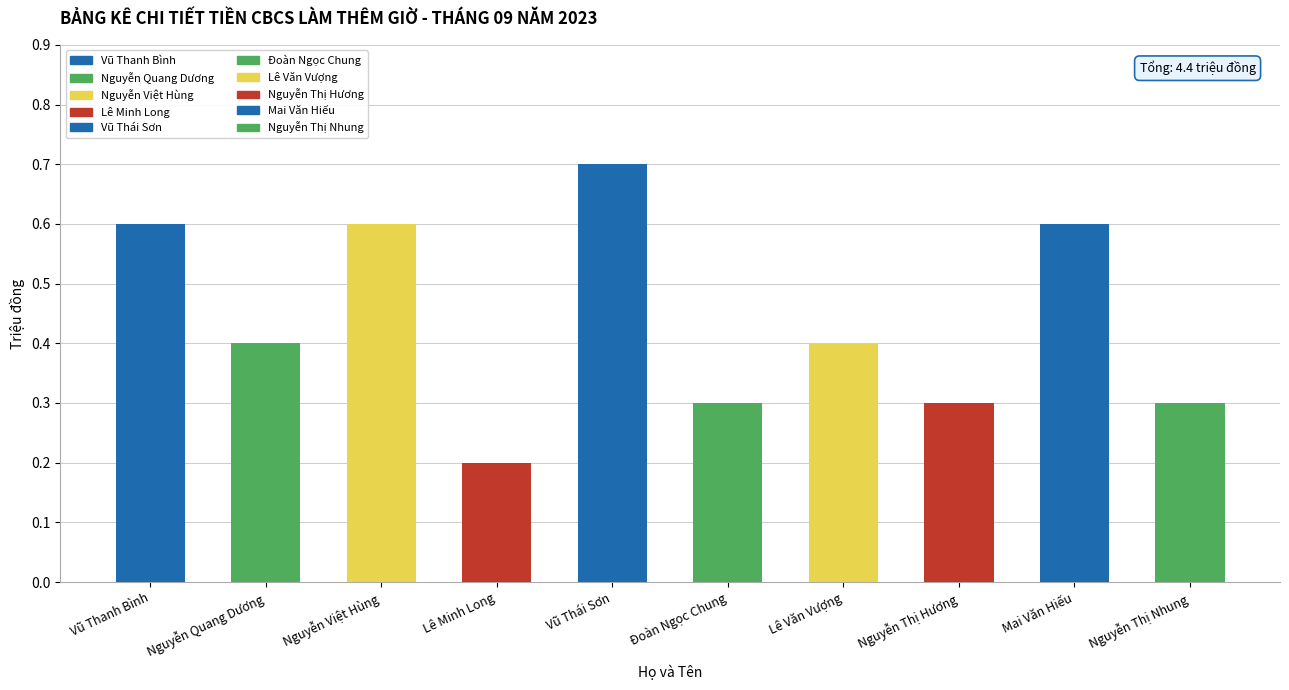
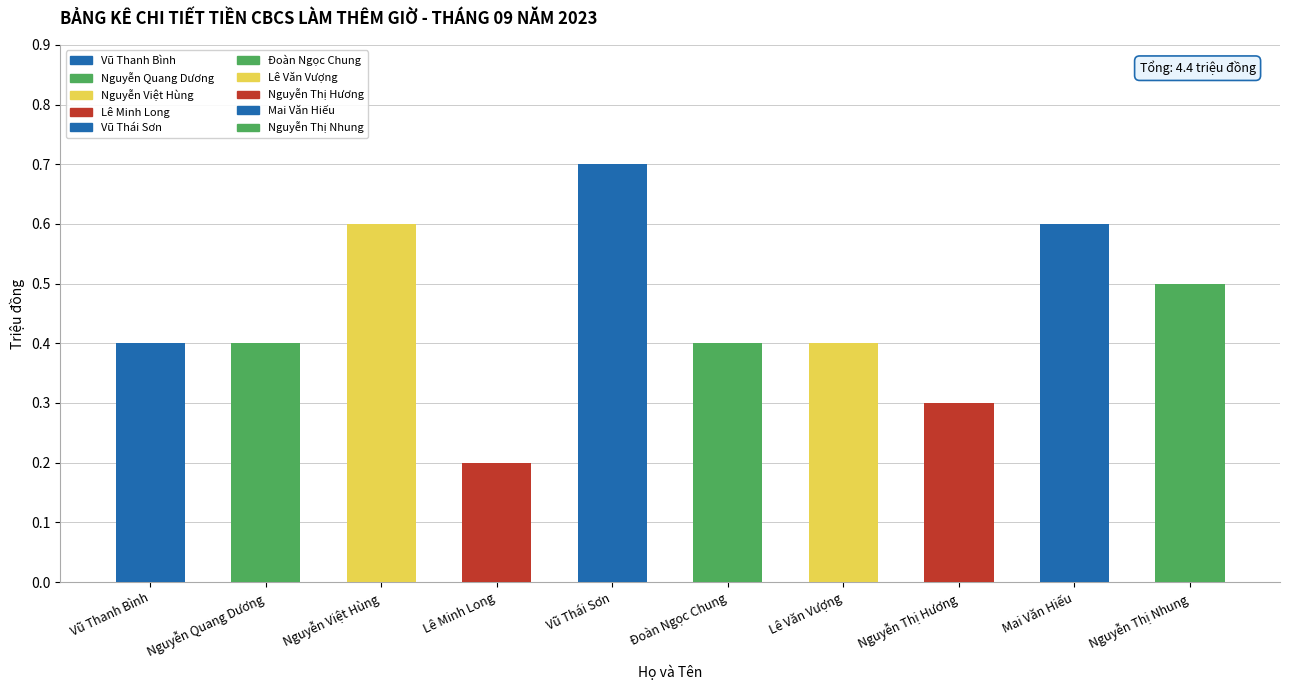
Vũ Thanh Bình: 0.6 -> 0.4
Đoàn Ngọc Chung: 0.3 -> 0.4
Nguyễn Thị Nhung: 0.3 -> 0.5
